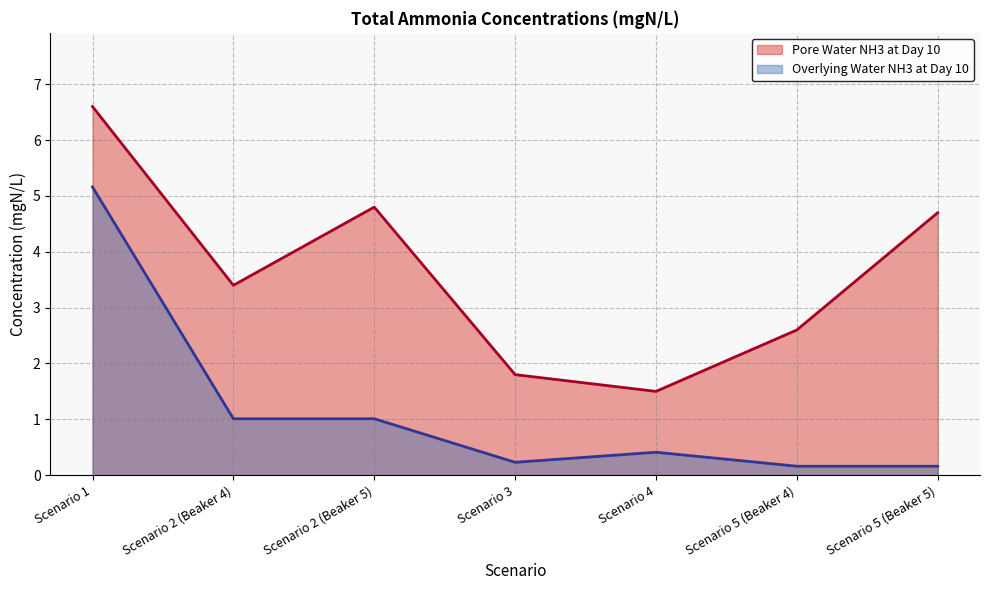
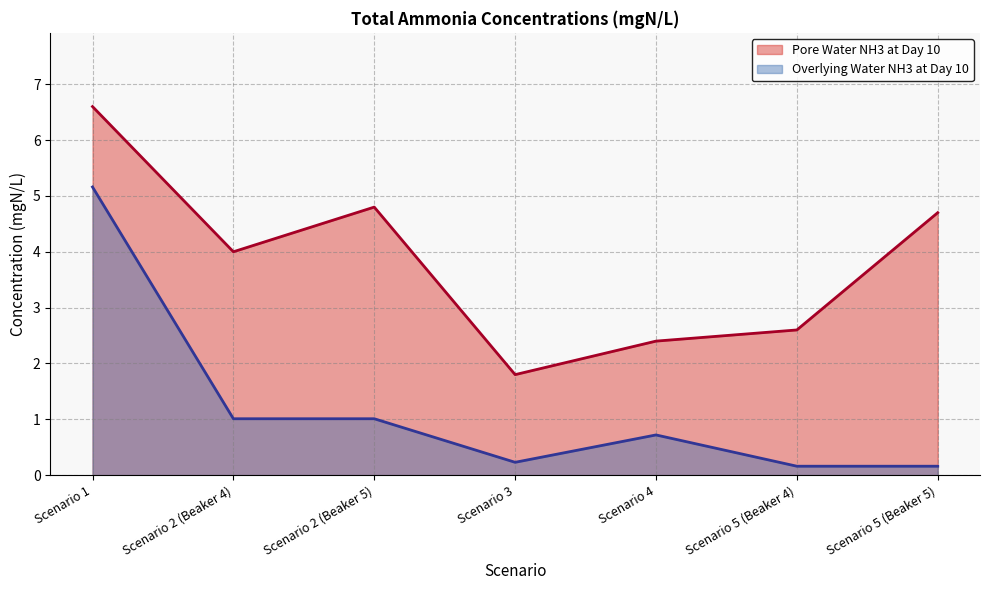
Pore Water NH3 at Day 10, Scenario 2 (Beaker 4): 3.4 -> 4.0
Pore Water NH3 at Day 10, Scenario 4: 1.5 -> 2.4
Overlying Water NH3 at Day 10, Scenario 4: 0.4 -> 0.7
